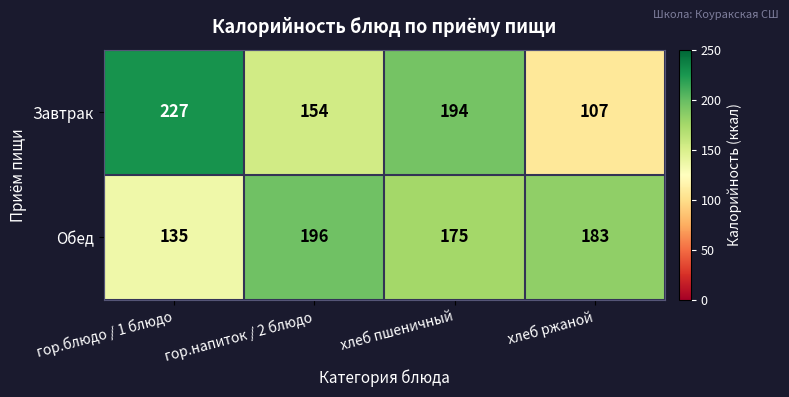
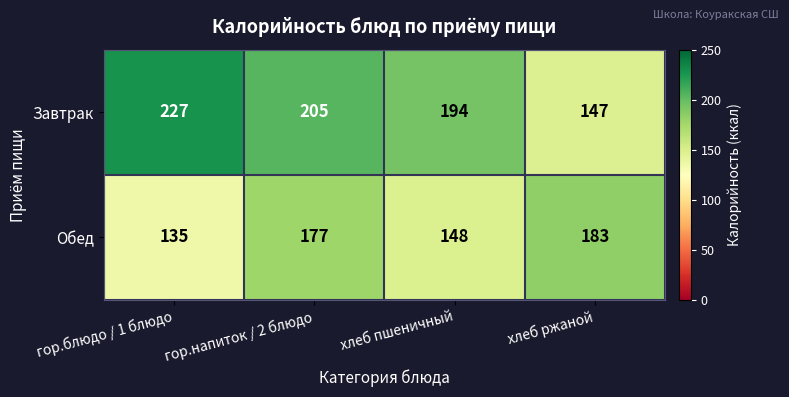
Завтрак, гор.напиток / 2 блюдо: 154 -> 205
Завтрак, хлеб ржаной: 107 -> 147
Обед, гор.напиток / 2 блюдо: 196 -> 177
Обед, хлеб пшеничный: 175 -> 148
